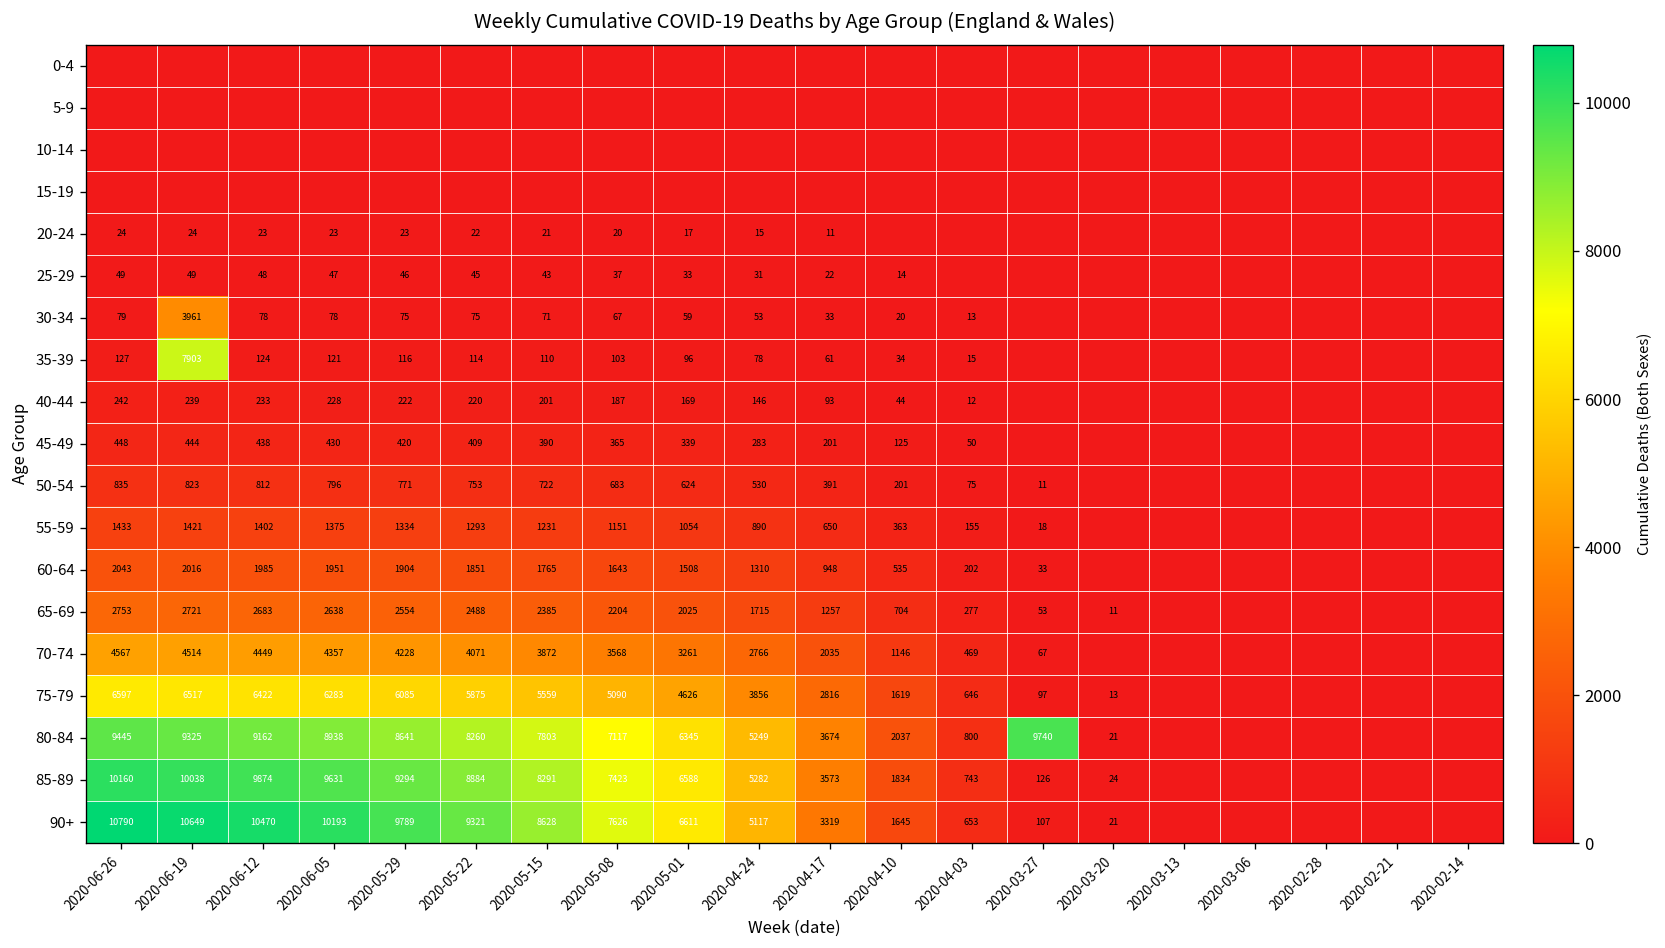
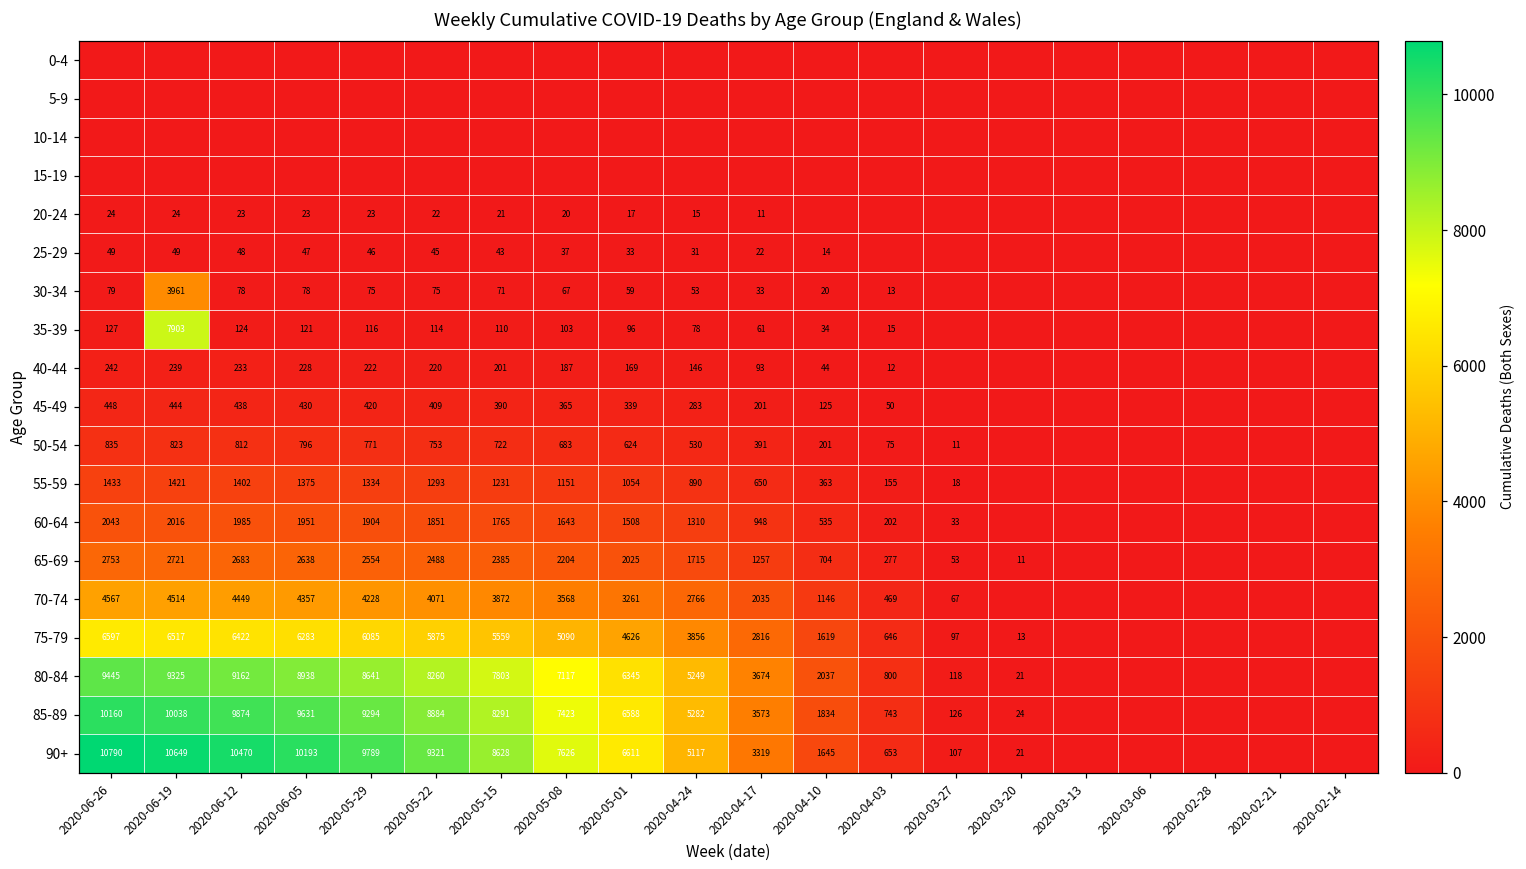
80-84, 2020-03-27: 9740 -> 118
